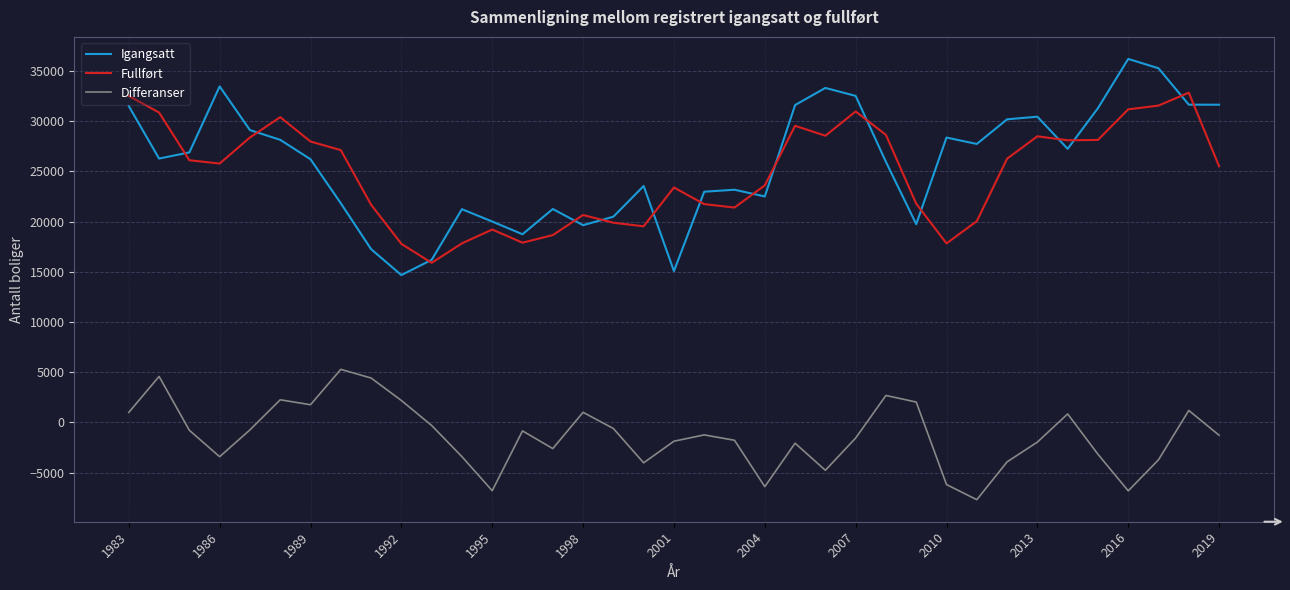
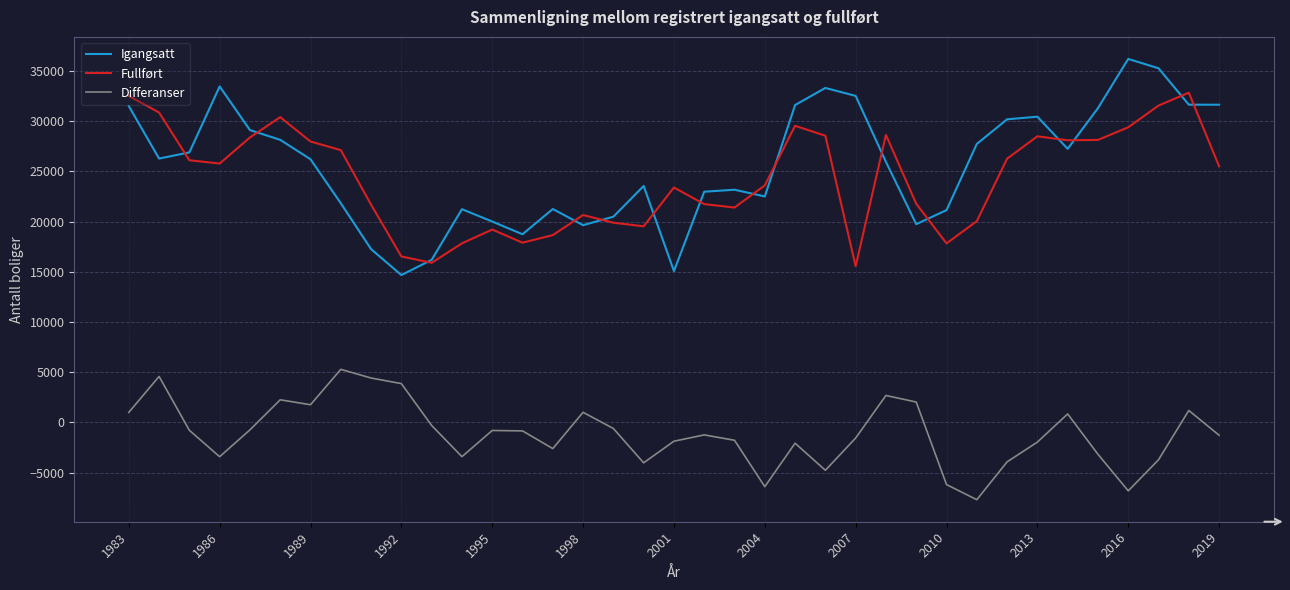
Fullført, 1992: 17800 -> 16500
Differanser, 1992: 2200 -> 3900
Differanser, 1995: -6800 -> -800
Fullført, 2007: 31000 -> 15600
Igangsatt, 2010: 28400 -> 21100
Fullført, 2016: 31200 -> 29400
